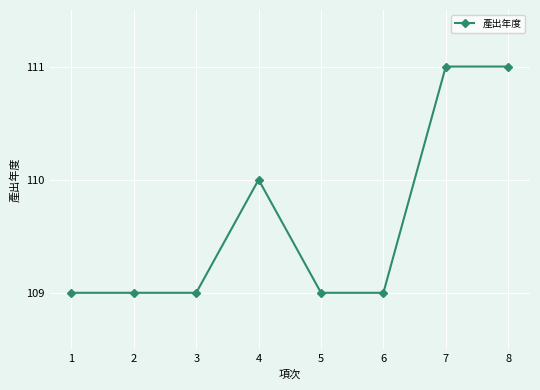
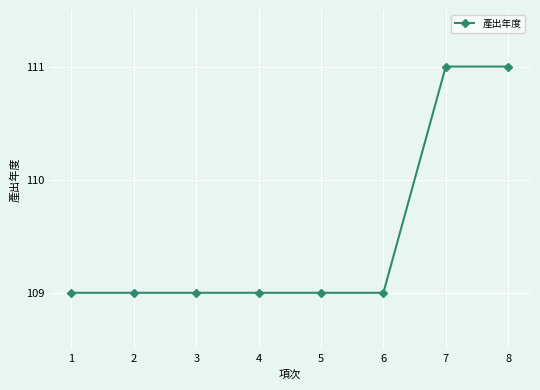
4: 110 -> 109
